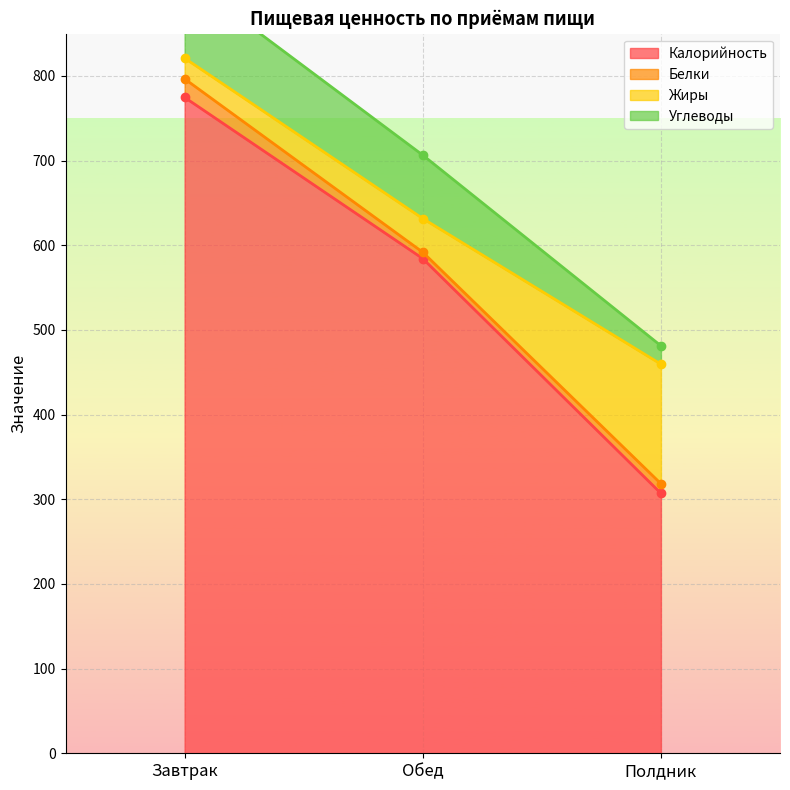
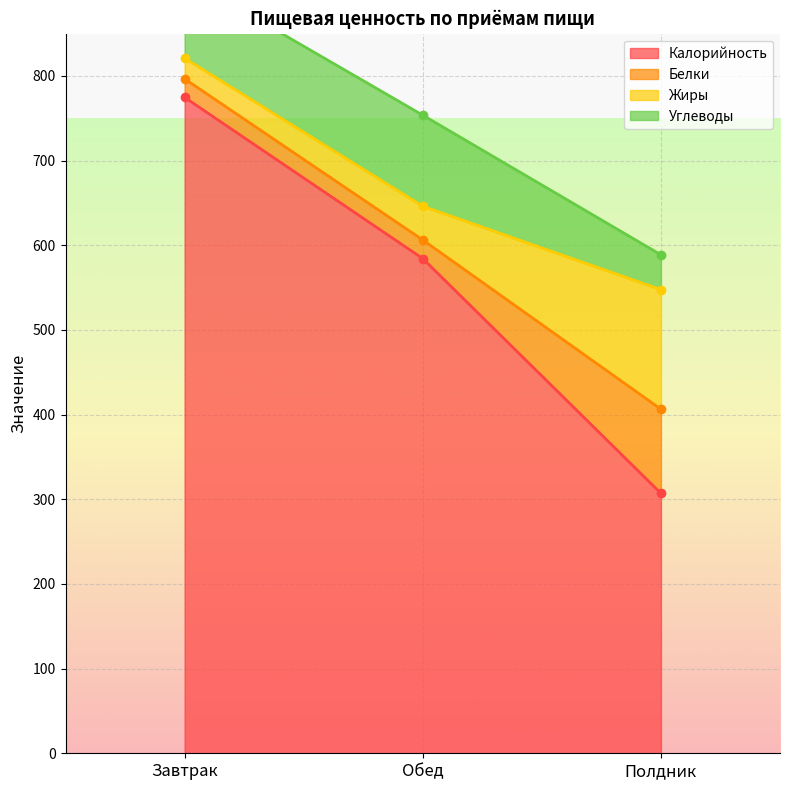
Белки, Обед: 10 -> 20
Углеводы, Обед: 70 -> 110
Белки, Полдник: 10 -> 100
Углеводы, Полдник: 20 -> 40
